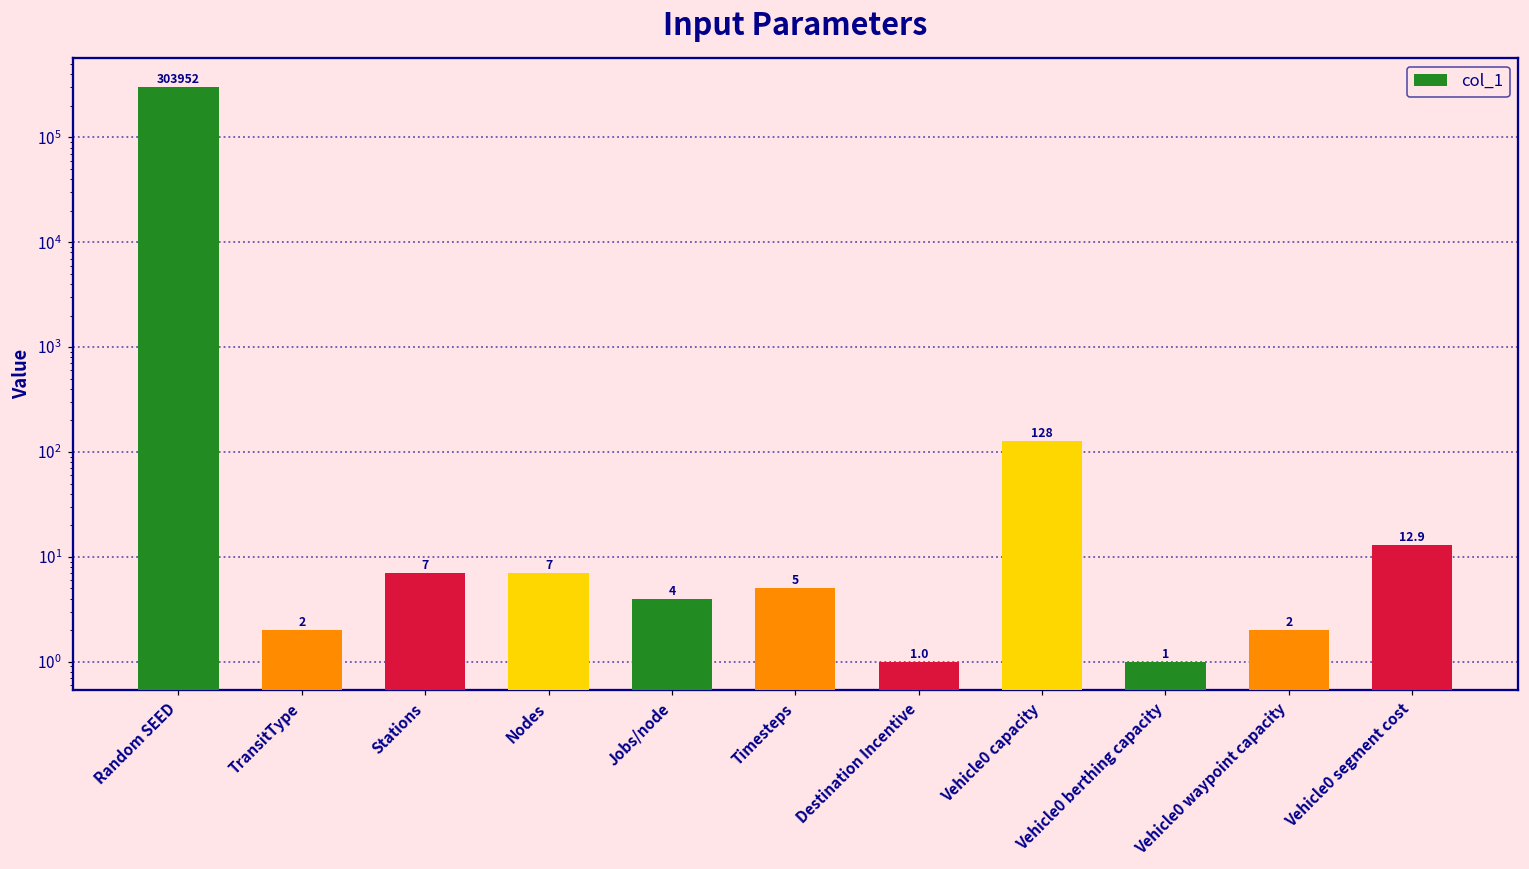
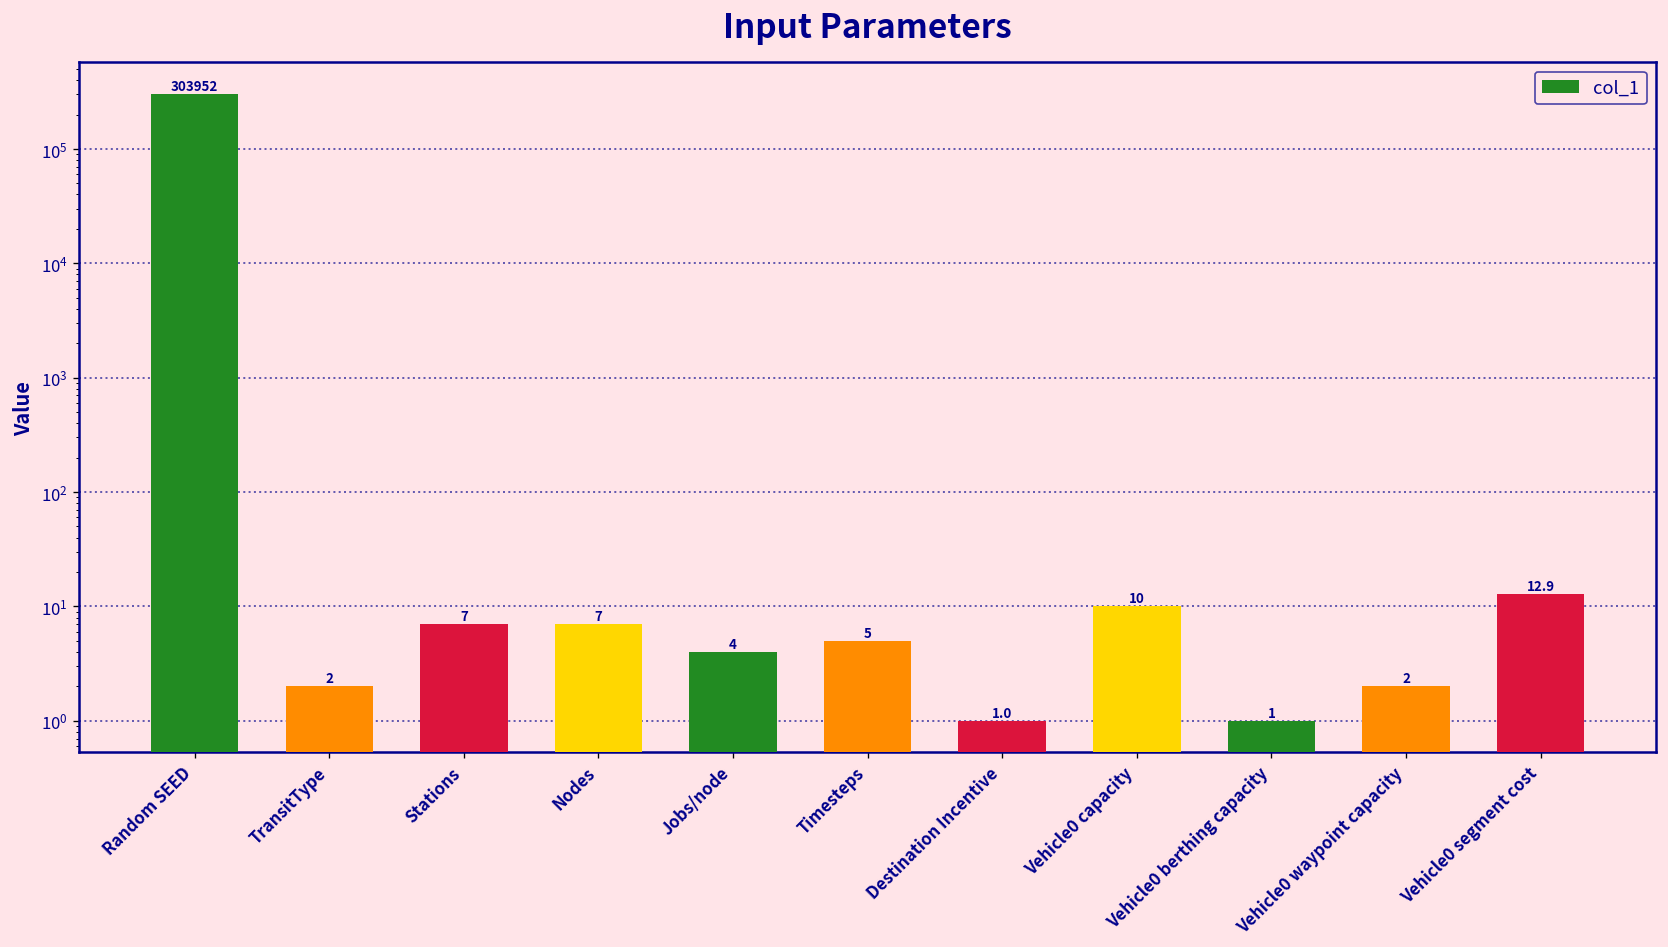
Vehicle0 capacity: 128 -> 10
